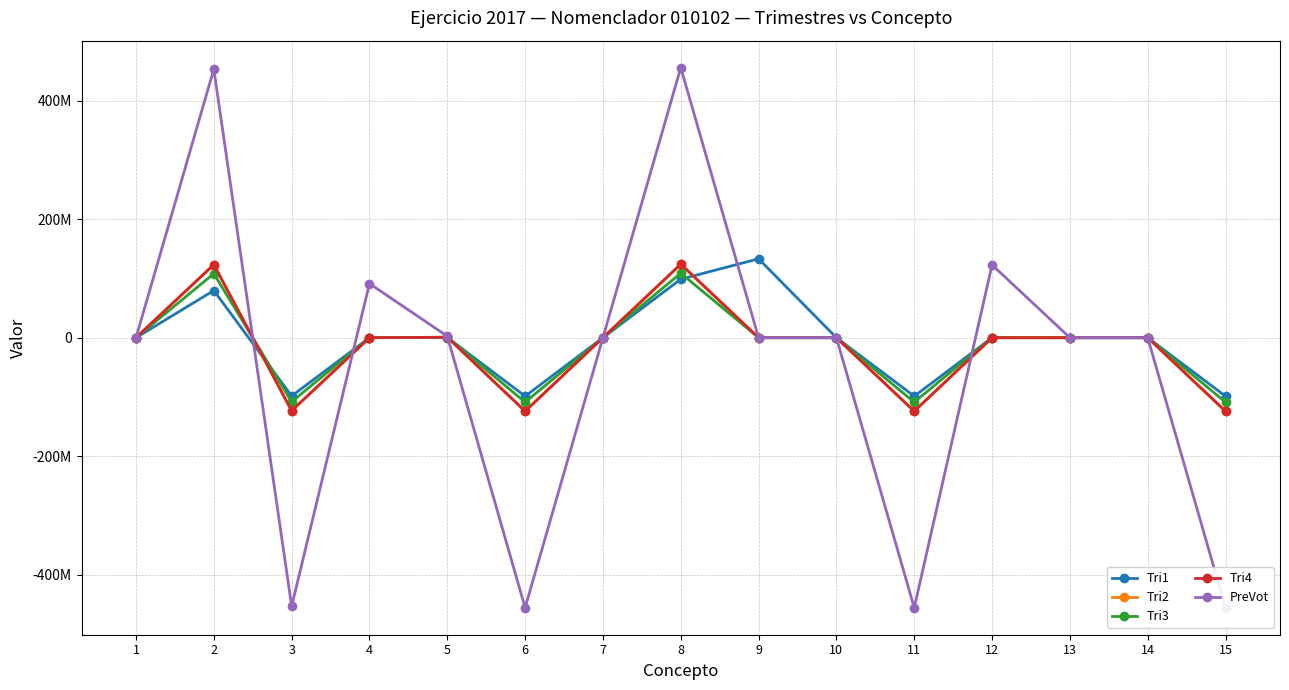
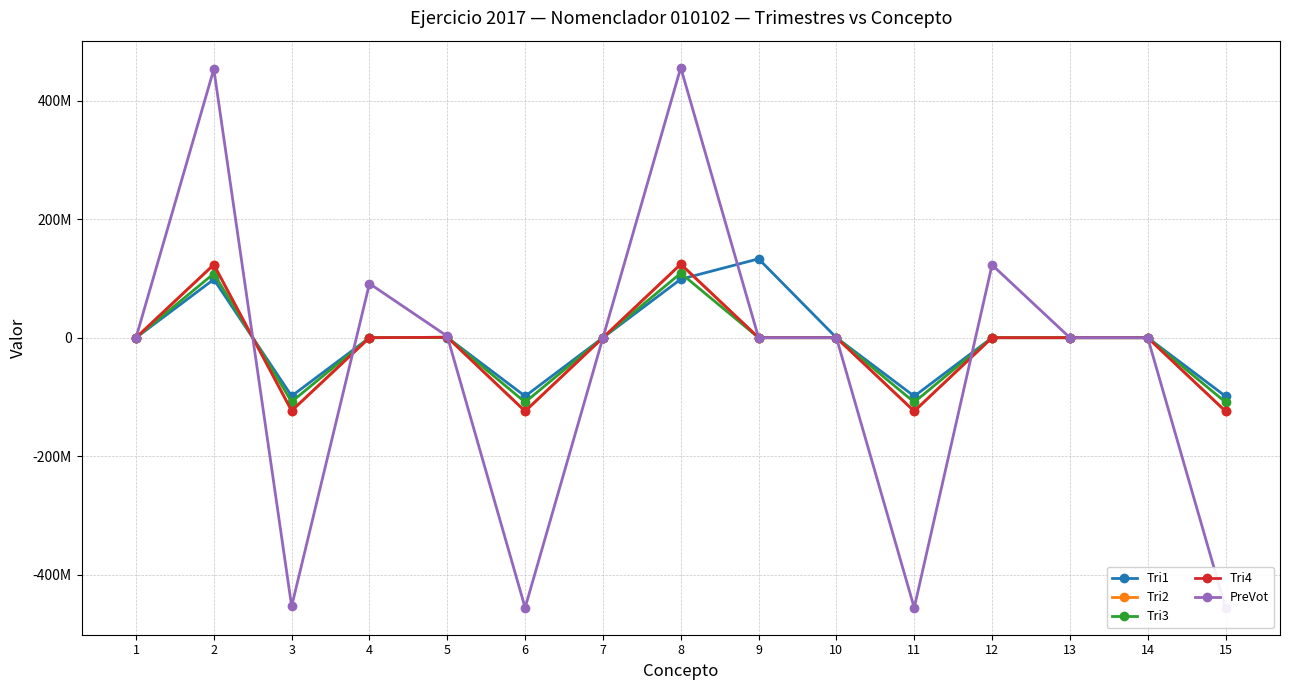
Tri1, 2: 80000000 -> 100000000
